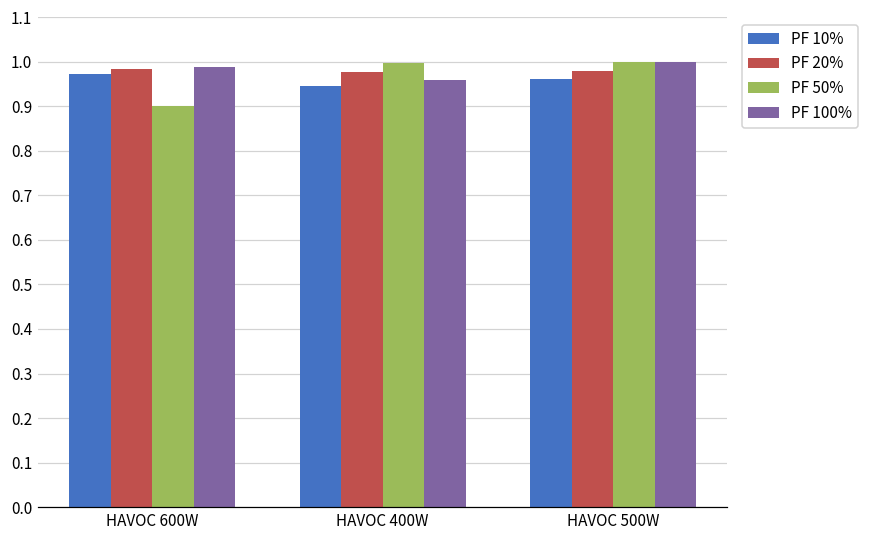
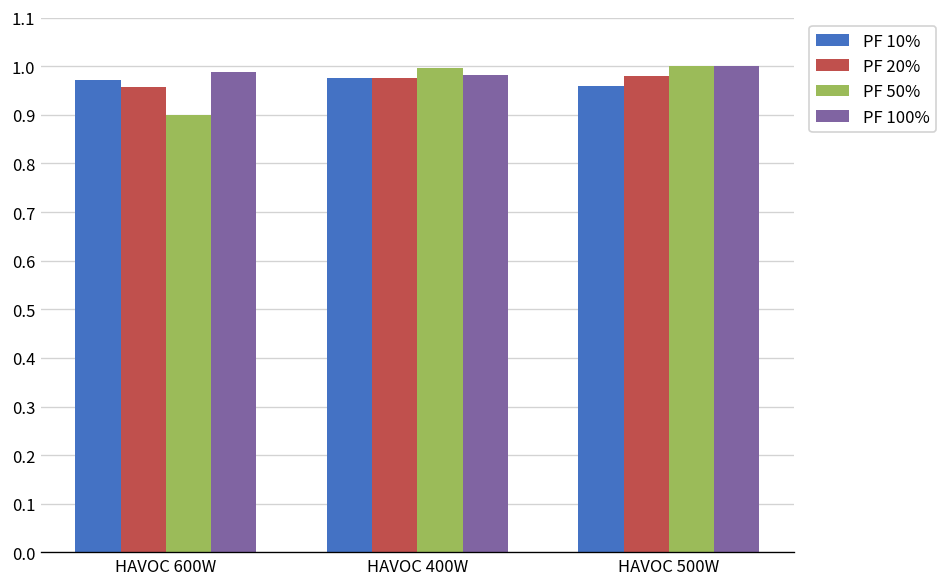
PF 20%, HAVOC 600W: 0.98 -> 0.96
PF 10%, HAVOC 400W: 0.95 -> 0.98
PF 100%, HAVOC 400W: 0.96 -> 0.98
